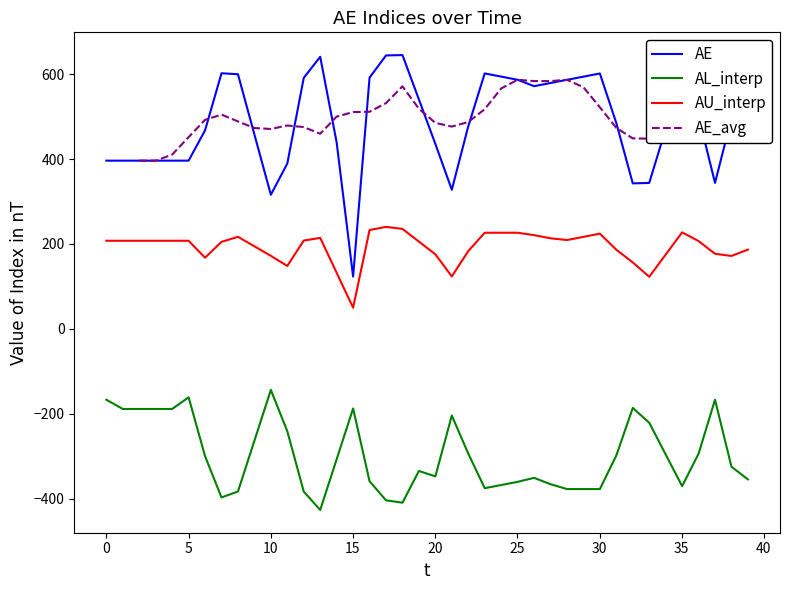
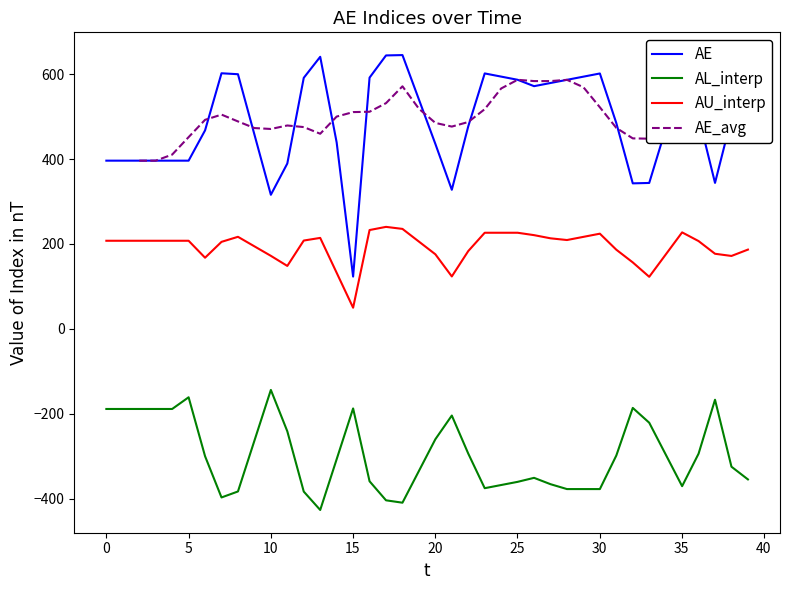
AL_interp, 0: -170 -> -190
AL_interp, 20: -350 -> -260
